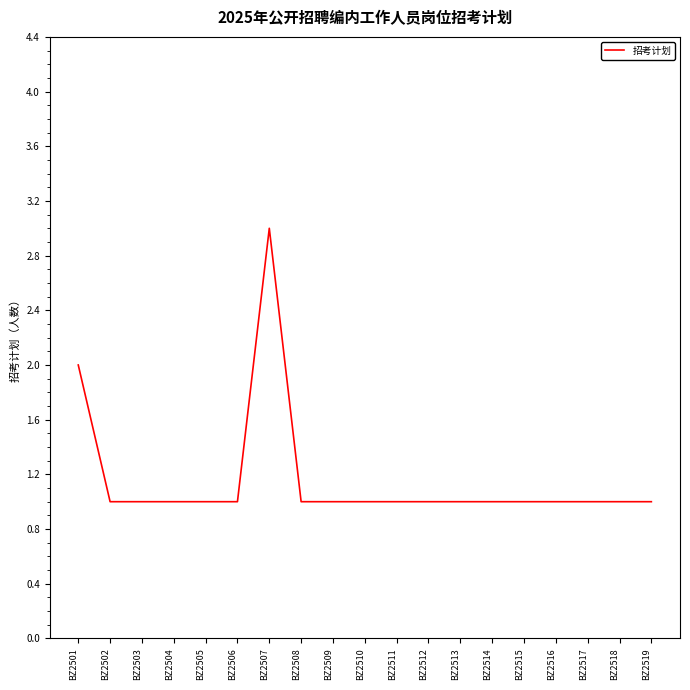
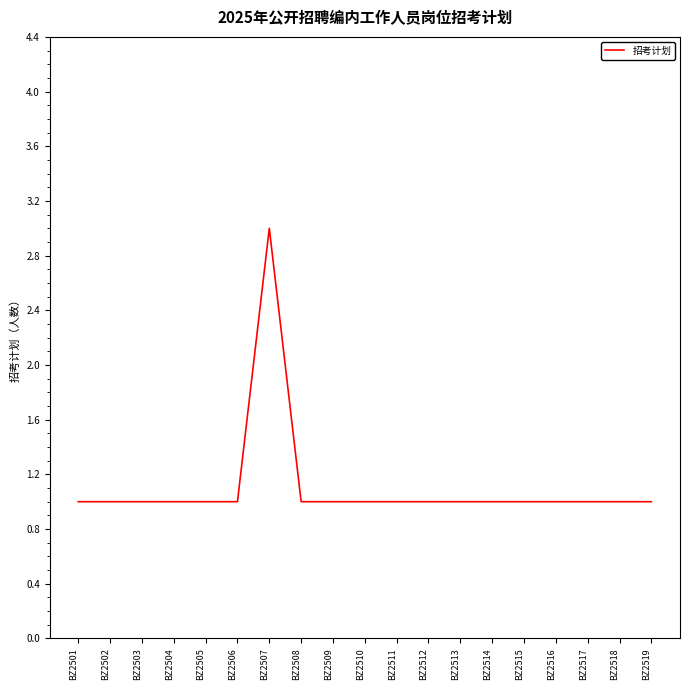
BZ2501: 2 -> 1
